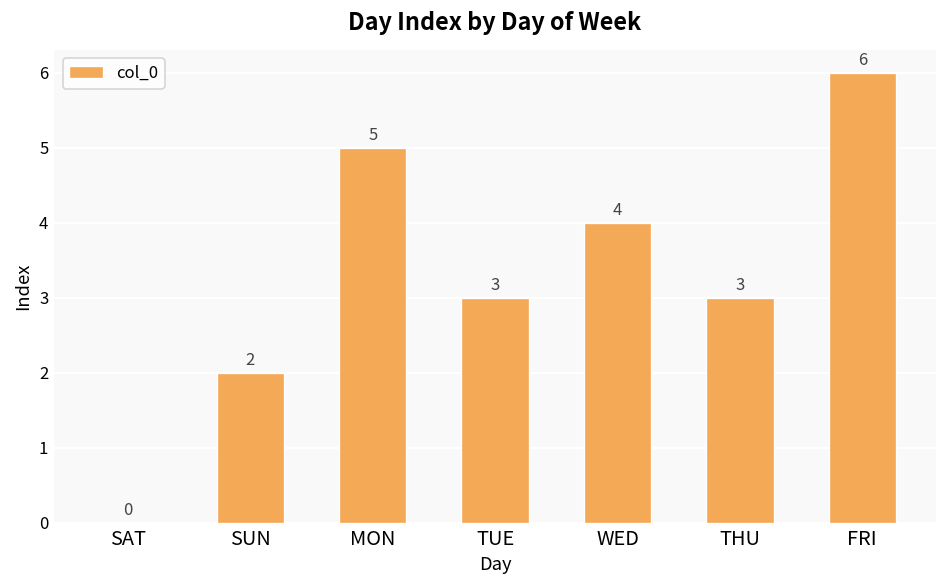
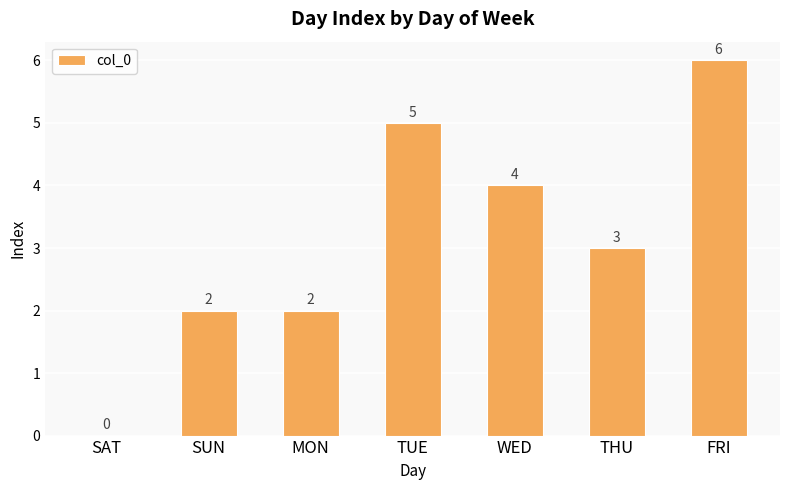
MON: 5 -> 2
TUE: 3 -> 5
